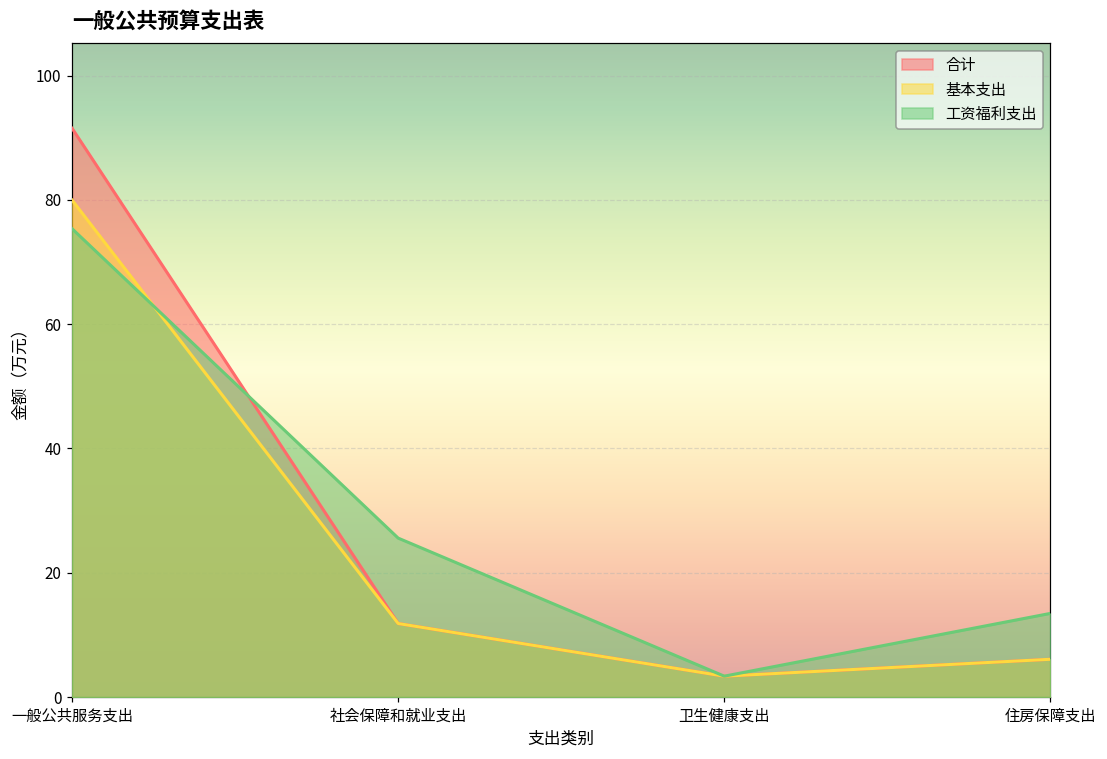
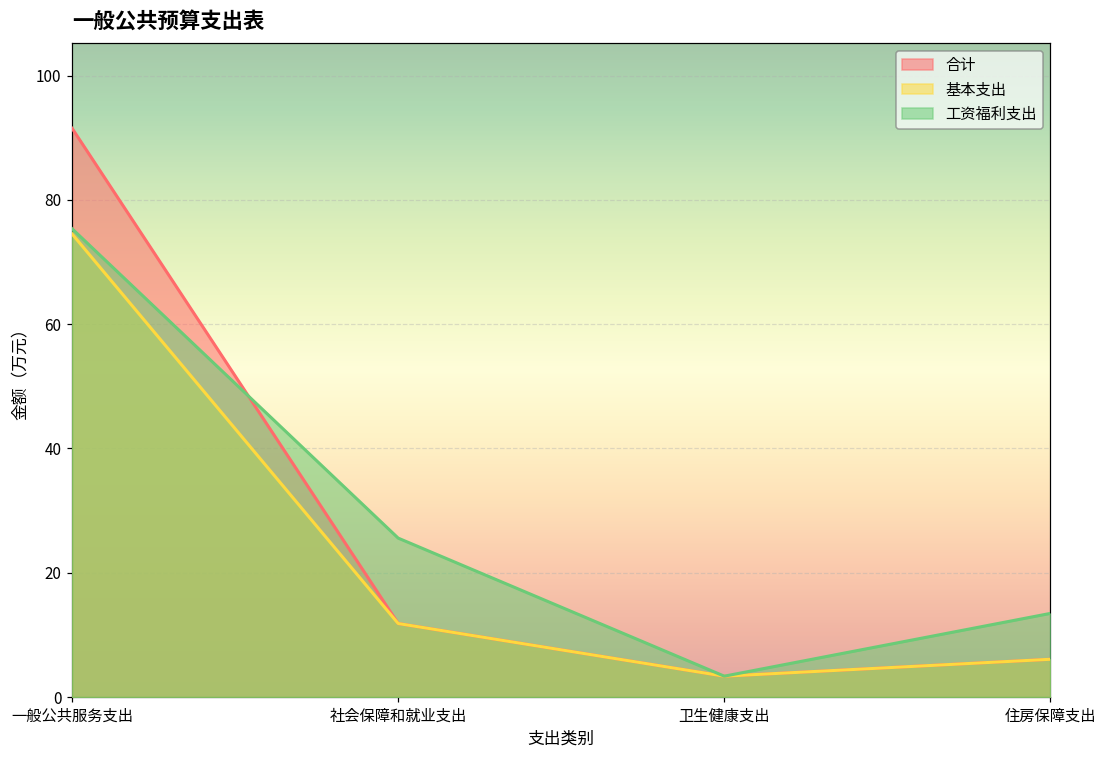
基本支出, 一般公共服务支出: 80 -> 75
